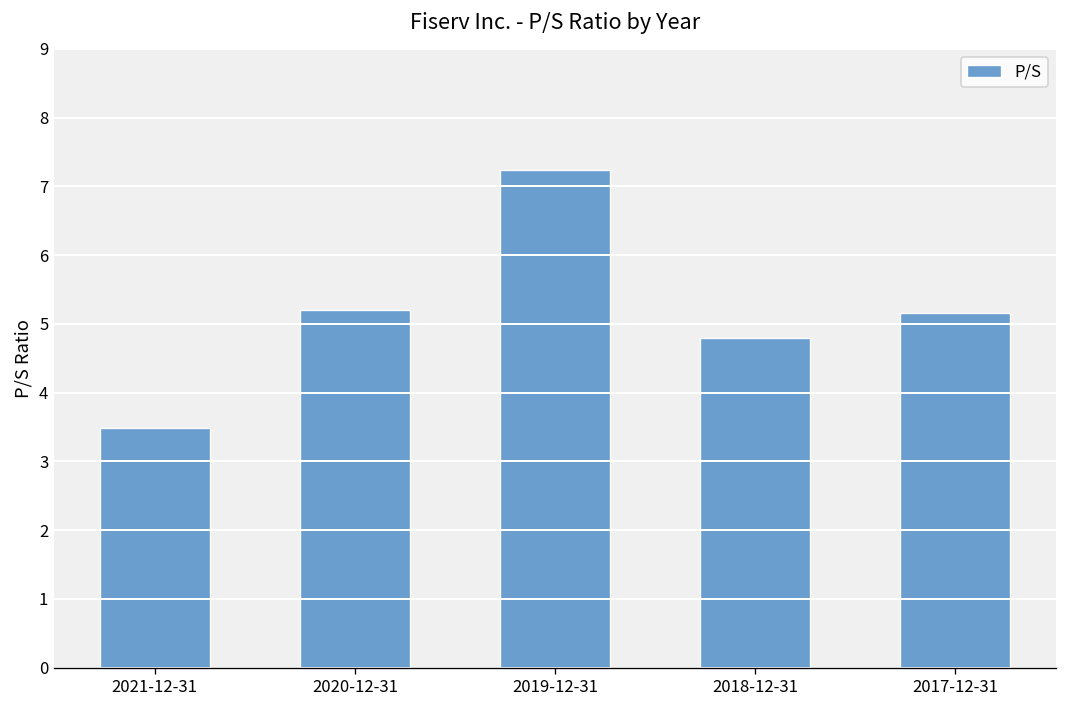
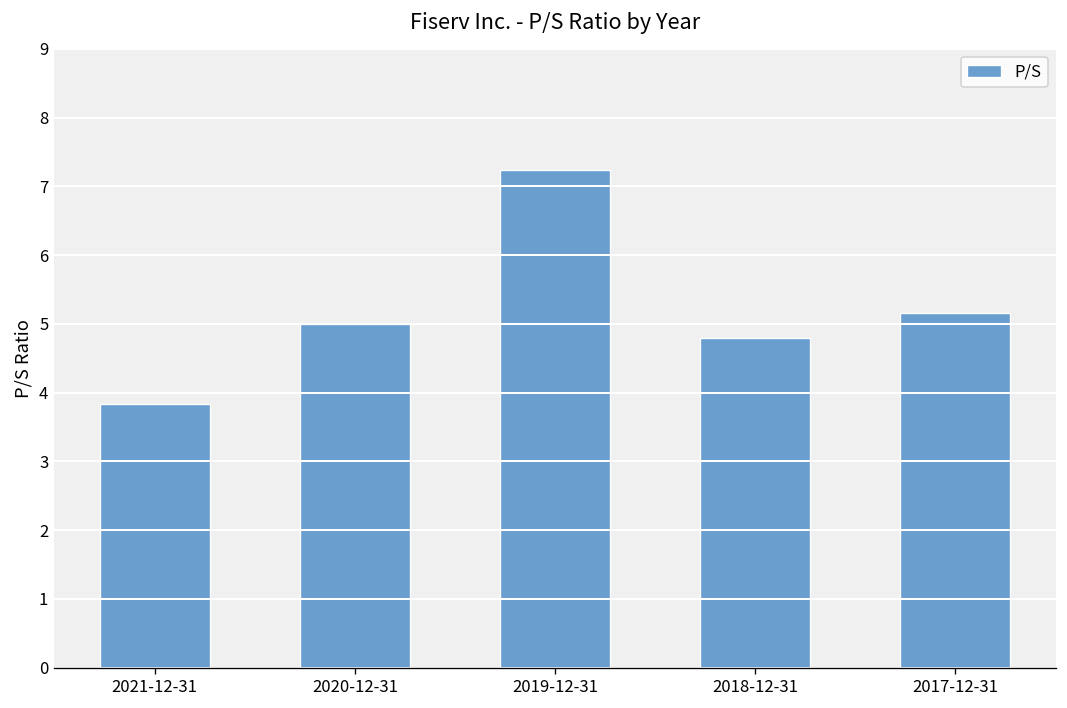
2021-12-31: 3.5 -> 3.8
2020-12-31: 5.2 -> 5.0
